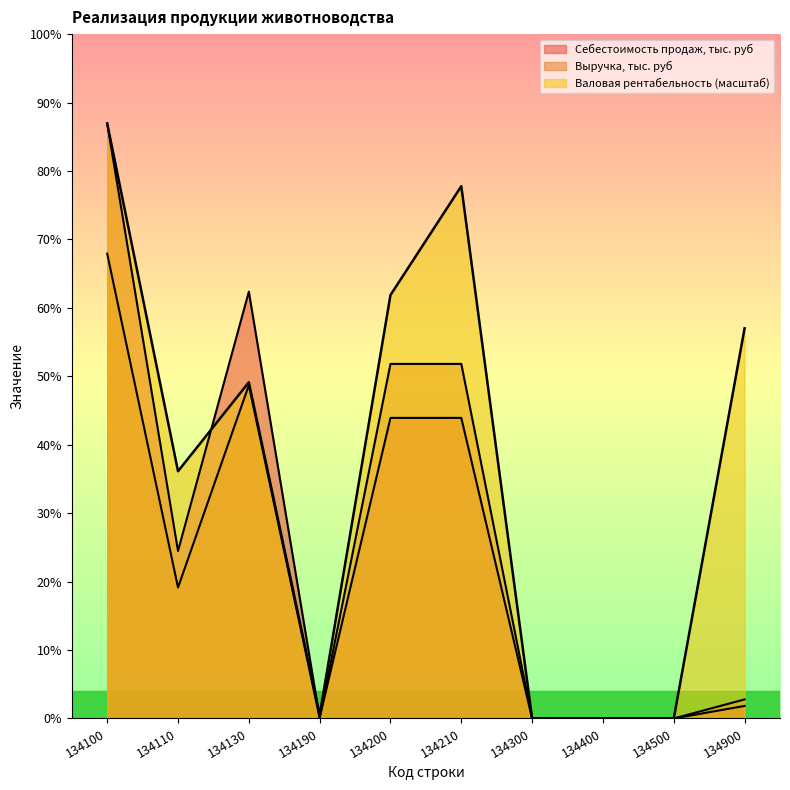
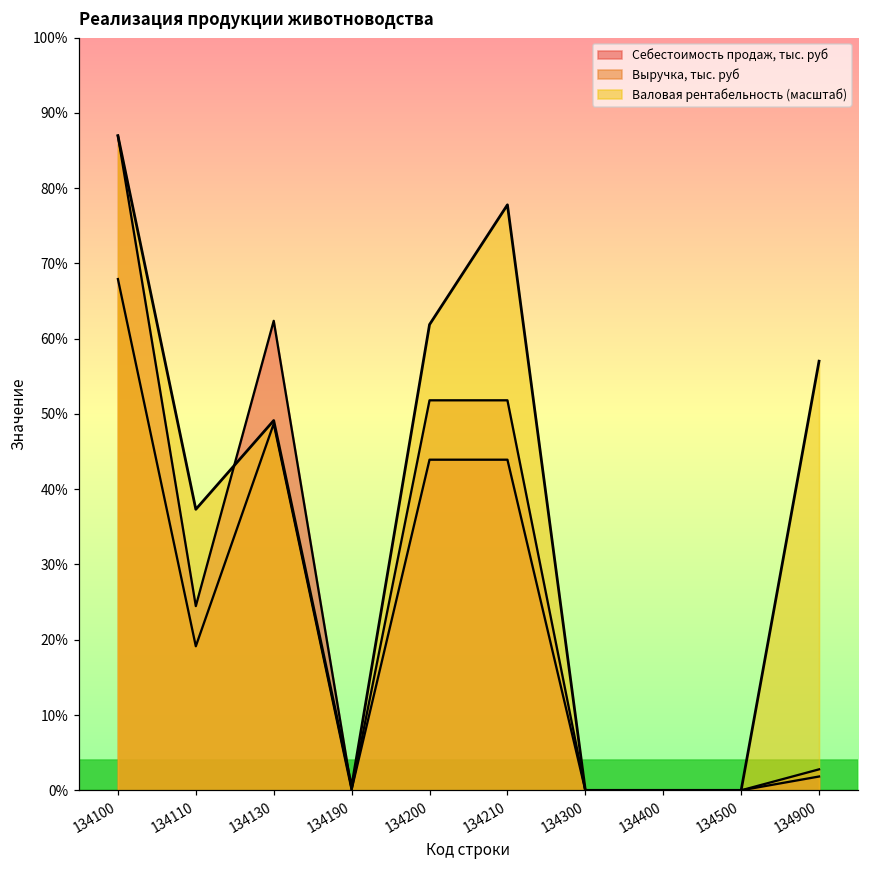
Валовая рентабельность (масштаб), 134110: 36% -> 37%
